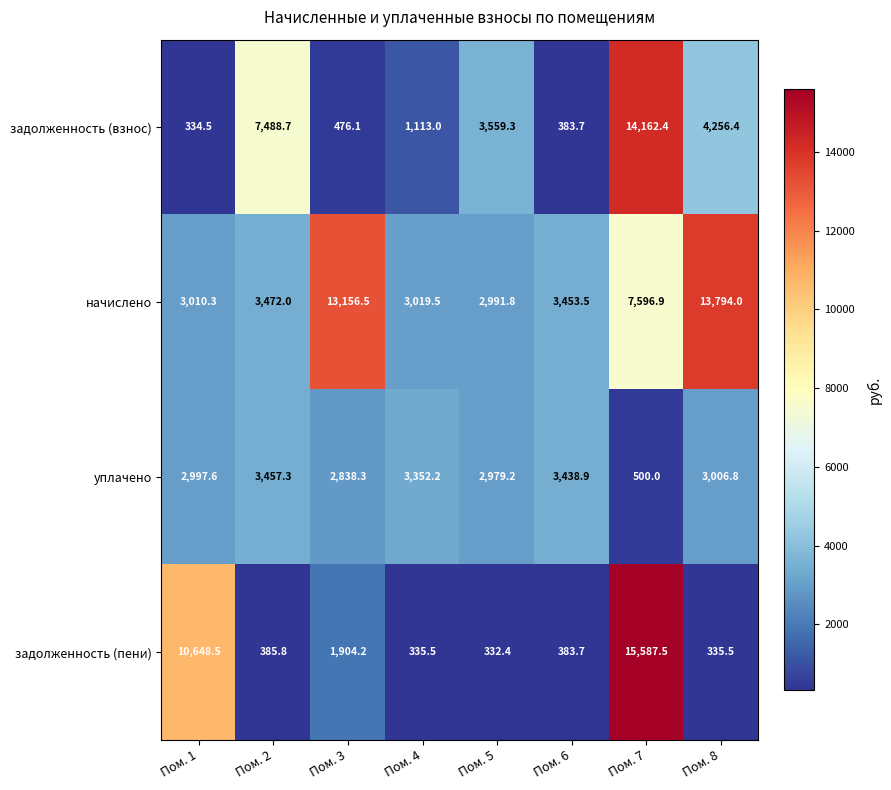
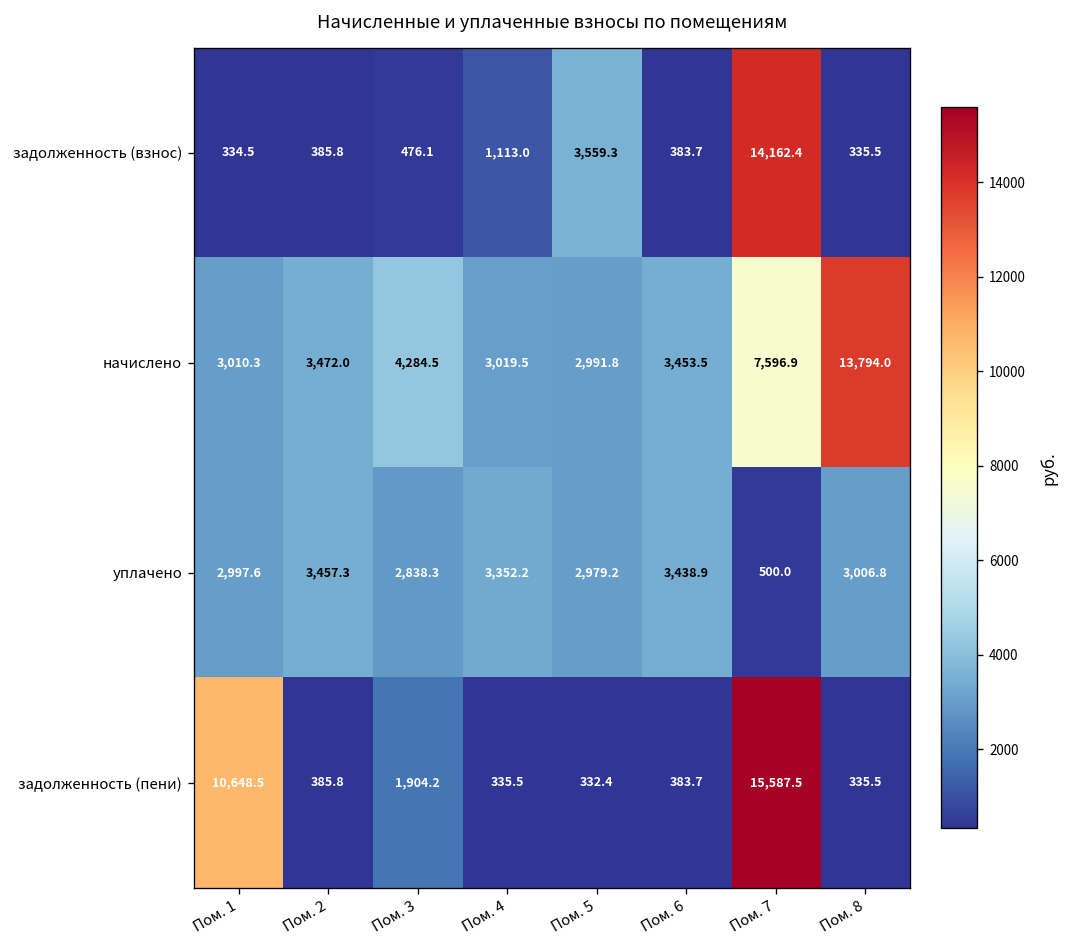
задолженность (взнос), Пом. 2: 7,488.7 -> 385.8
задолженность (взнос), Пом. 8: 4,256.4 -> 335.5
начислено, Пом. 3: 13,156.5 -> 4,284.5
